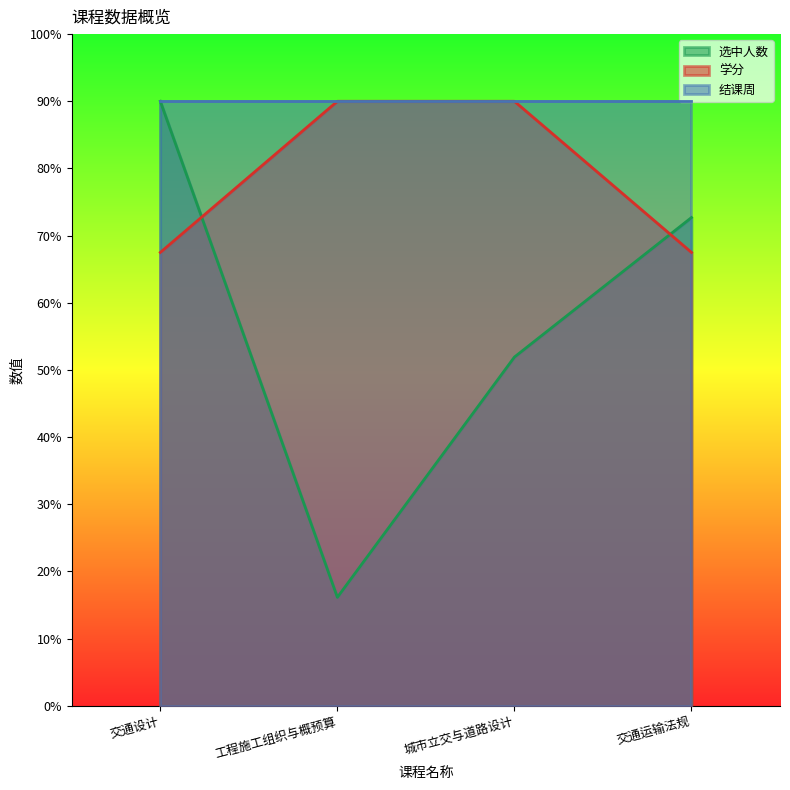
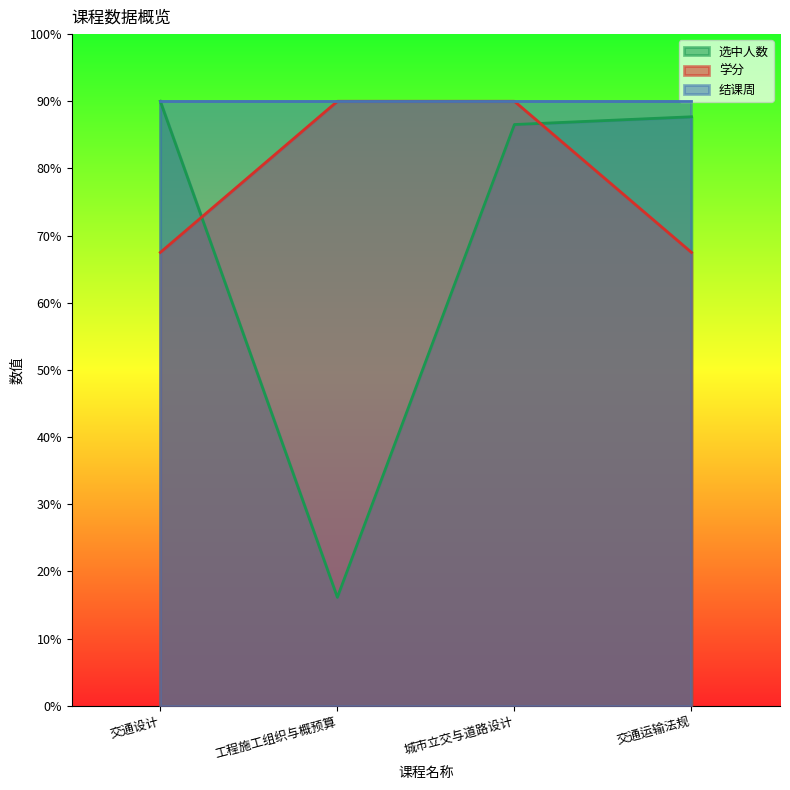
选中人数, 城市立交与道路设计: 52% -> 87%
选中人数, 交通运输法规: 73% -> 88%
